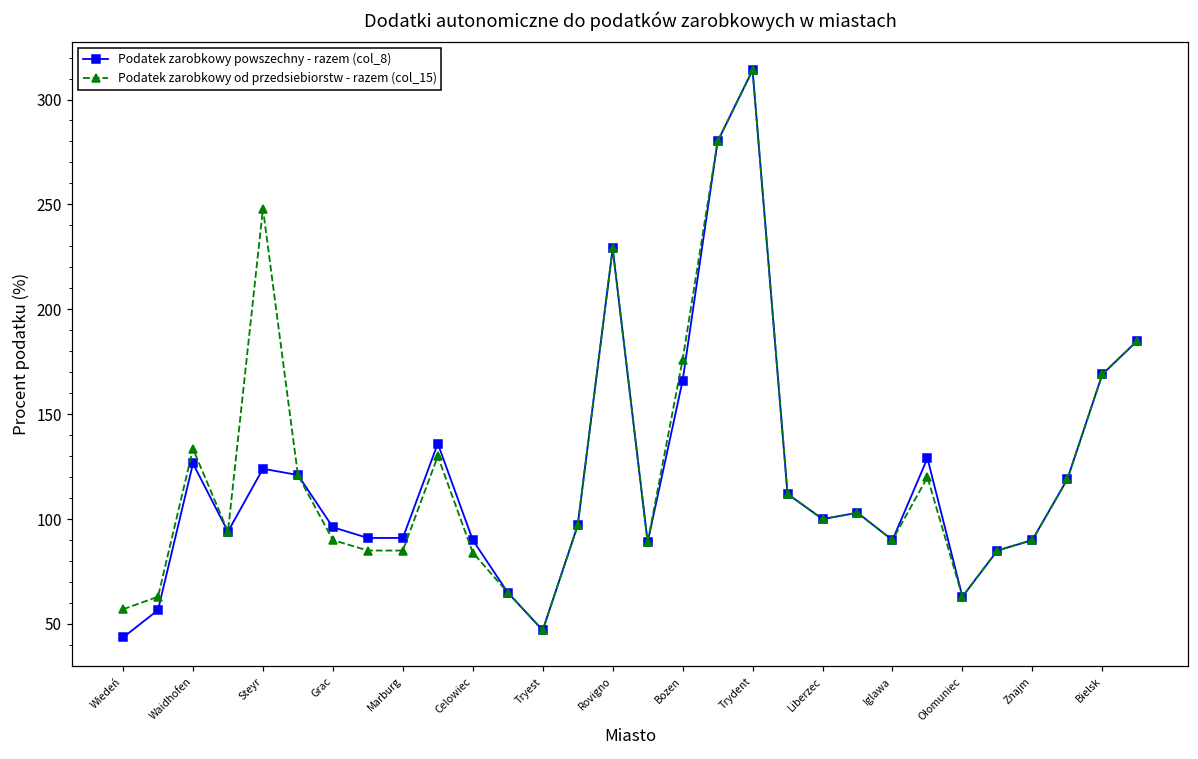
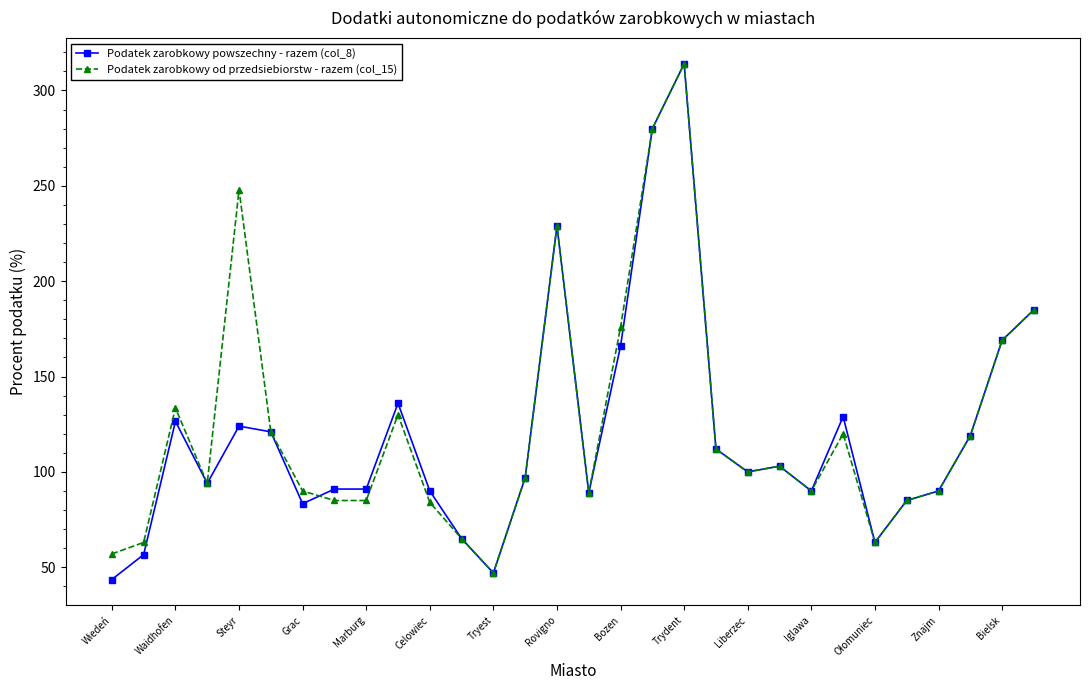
Podatek zarobkowy powszechny - razem (col_8), Grac: 96 -> 83
